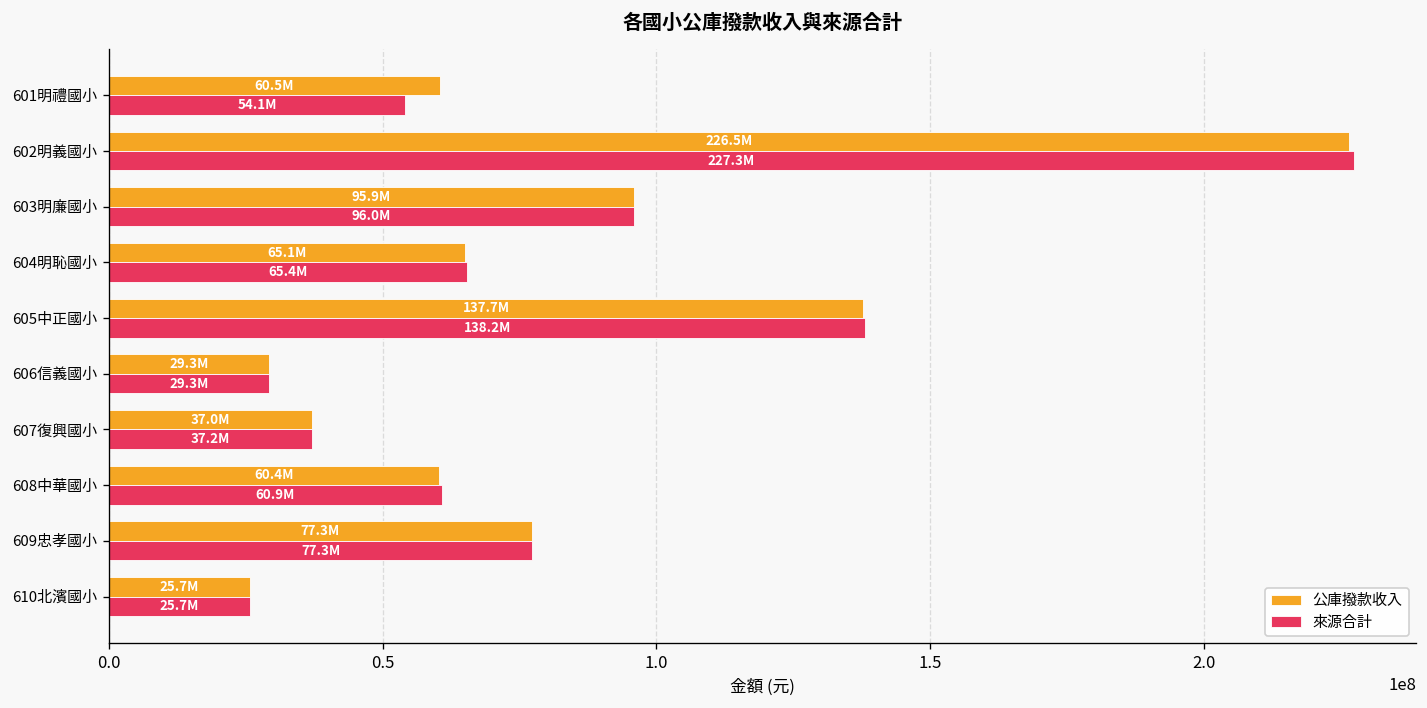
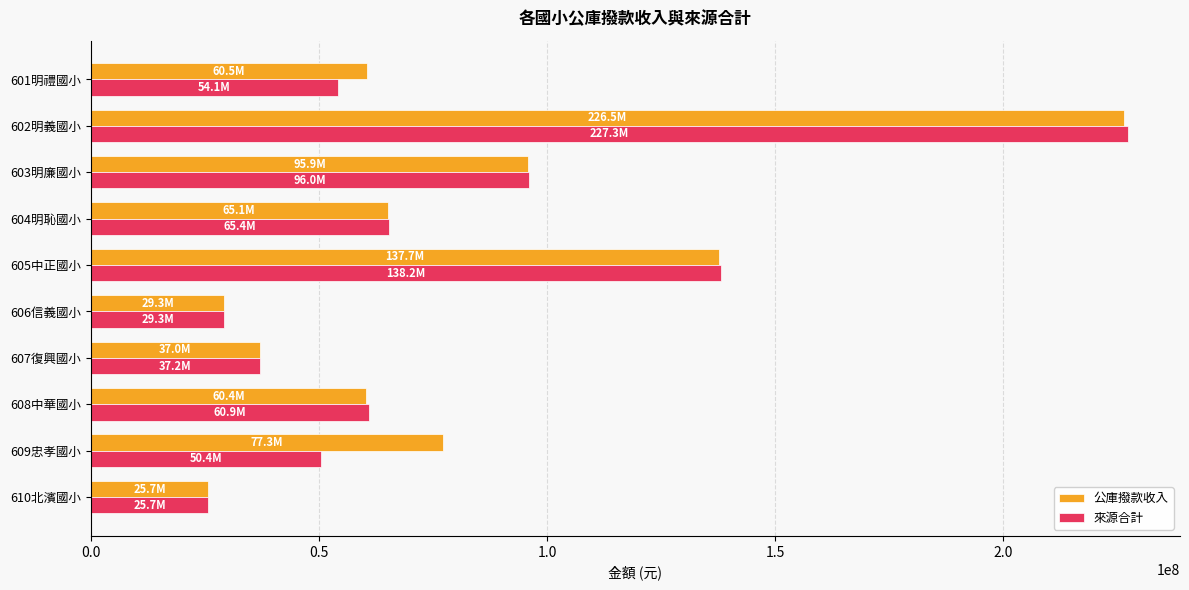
來源合計, 609忠孝國小: 77.3M -> 50.4M
